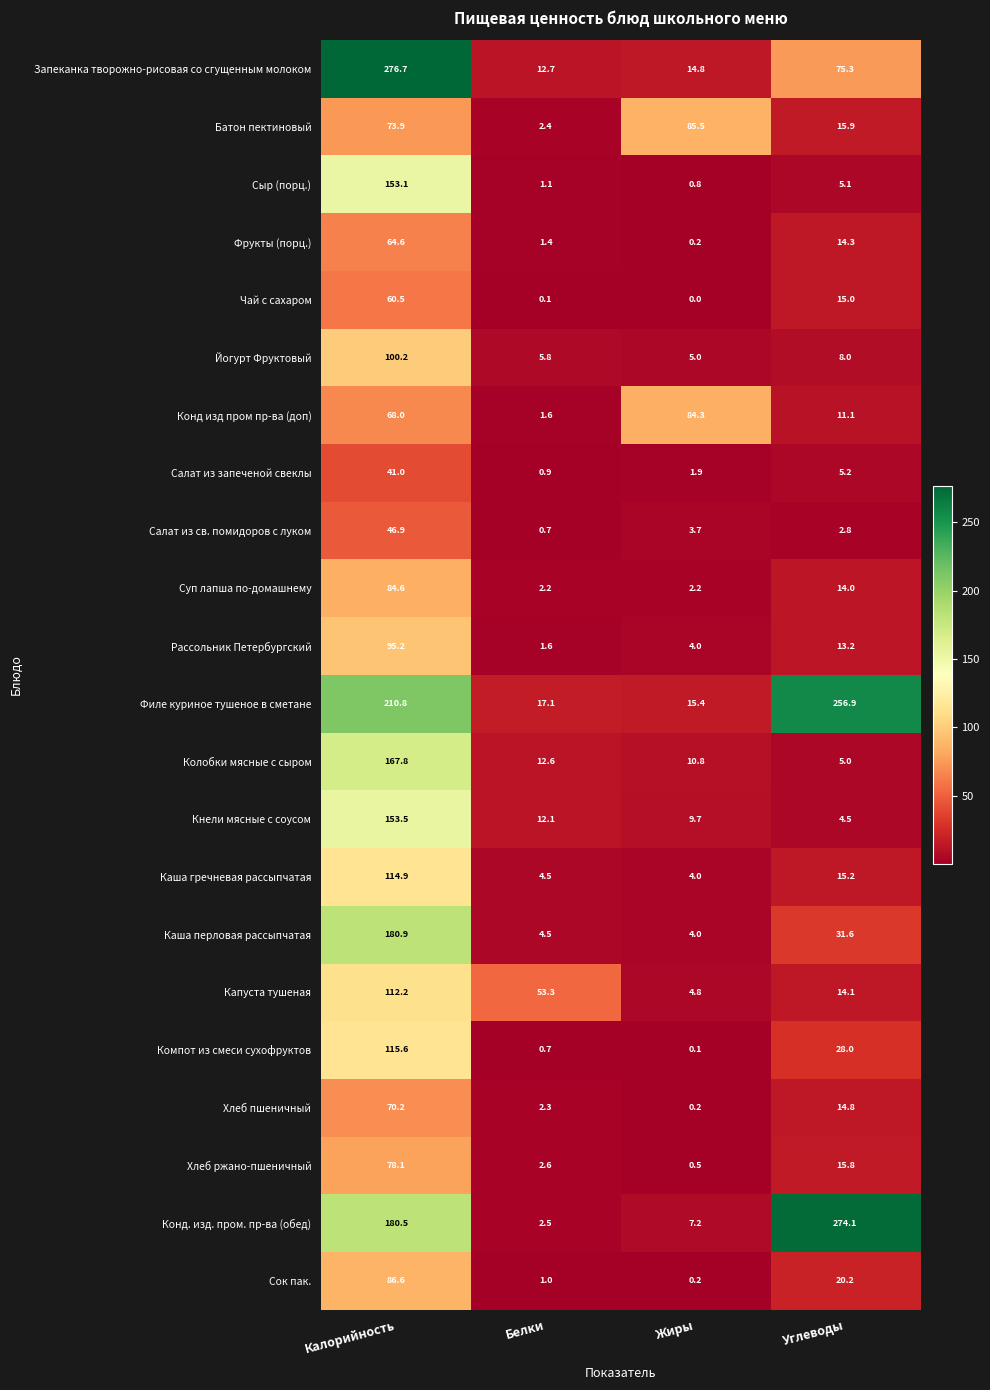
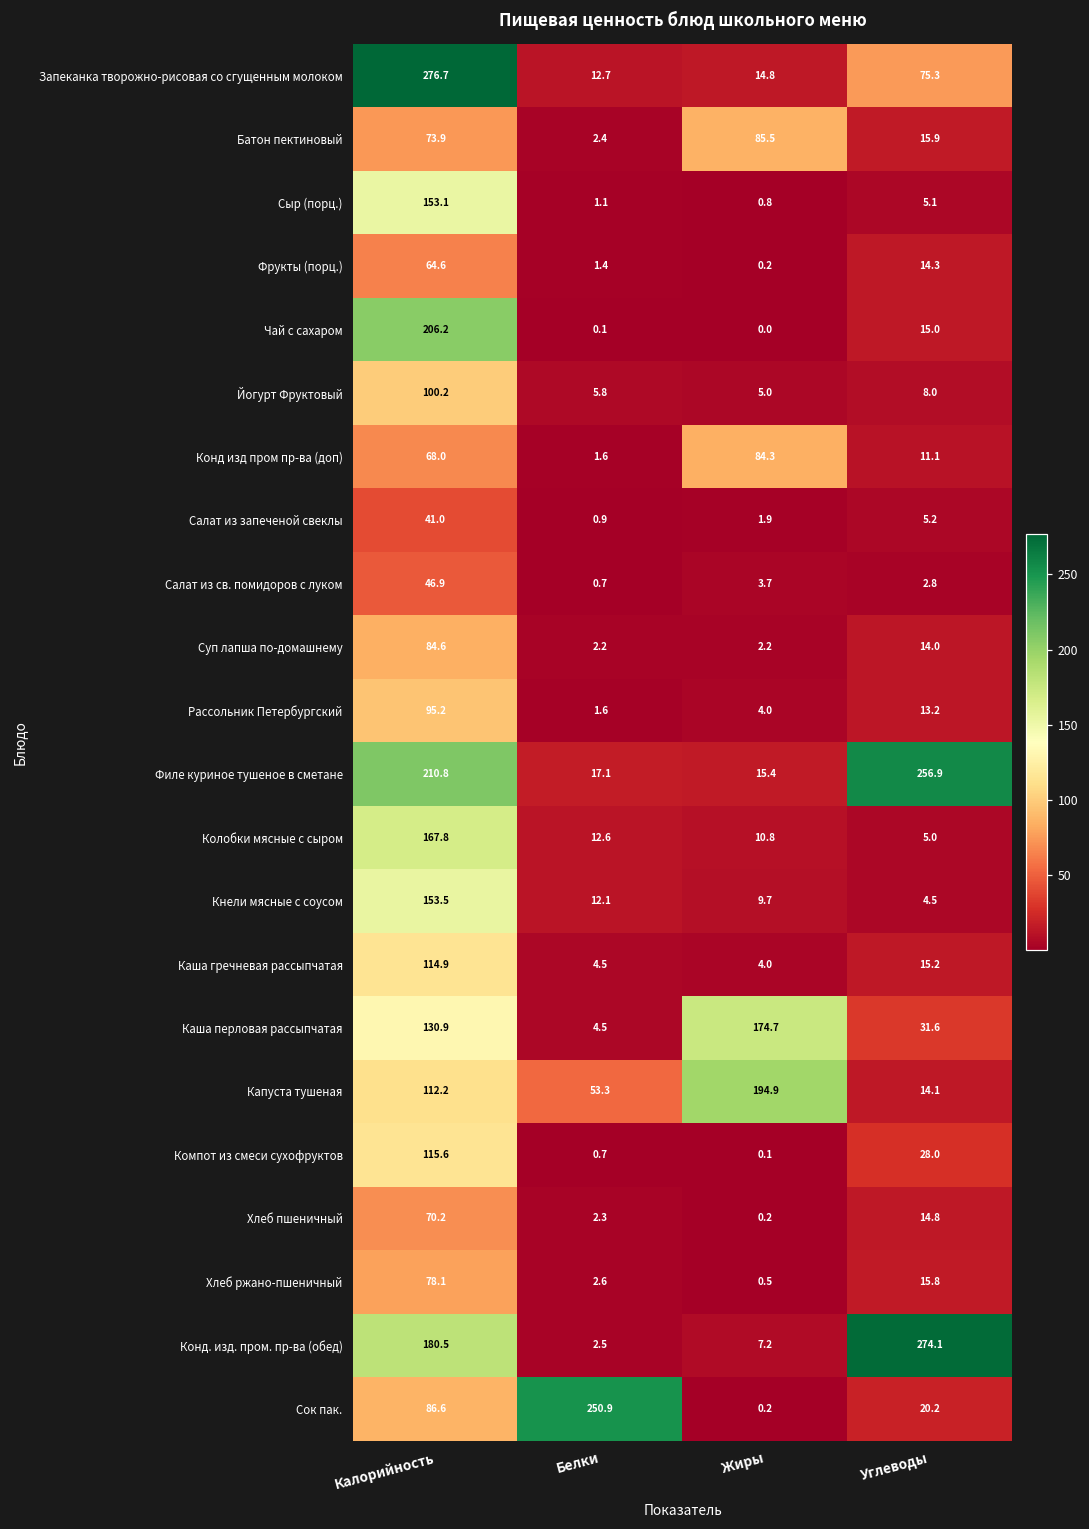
Чай с сахаром, Калорийность: 60.5 -> 206.2
Каша перловая рассыпчатая, Калорийность: 180.9 -> 130.9
Каша перловая рассыпчатая, Жиры: 4.0 -> 174.7
Капуста тушеная, Жиры: 4.8 -> 194.9
Сок пак., Белки: 1.0 -> 250.9
